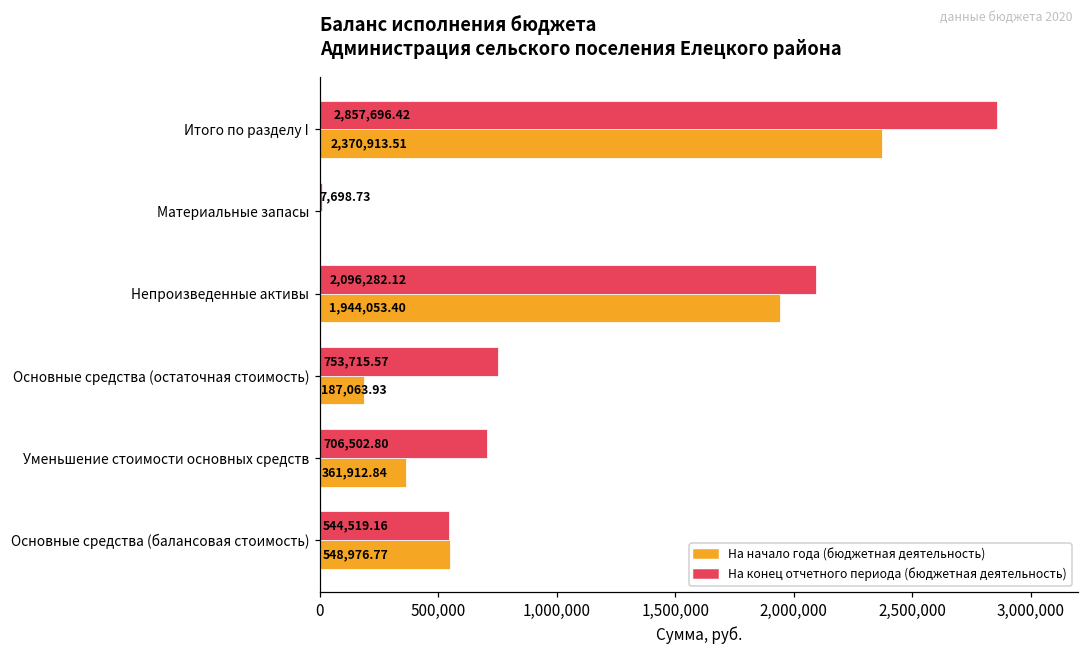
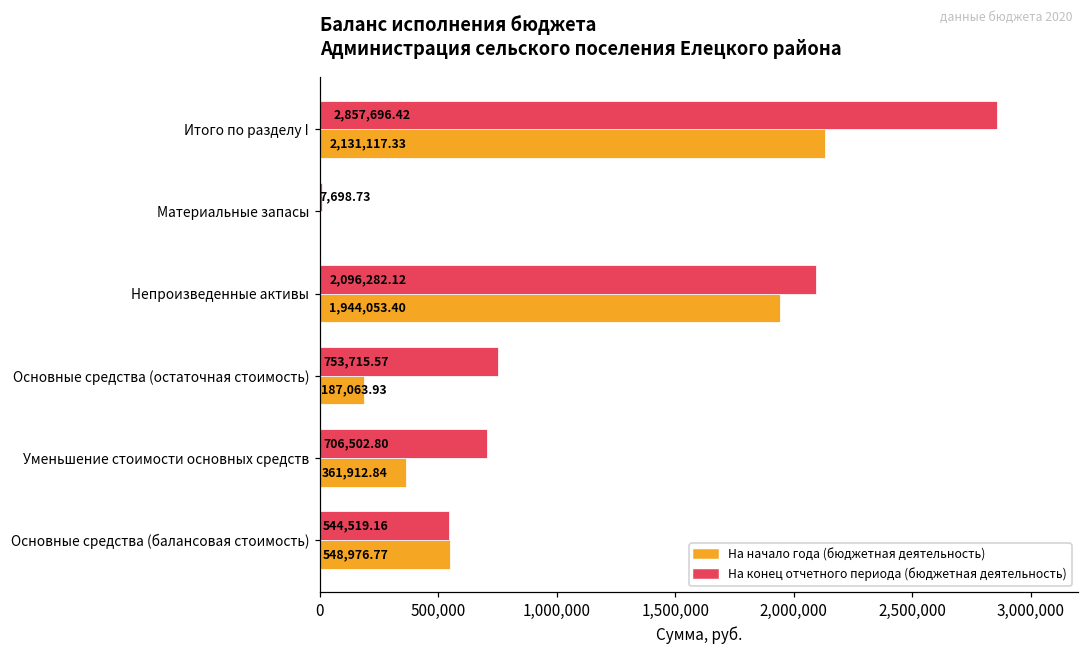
На начало года (бюджетная деятельность), Итого по разделу I: 2,370,913.51 -> 2,131,117.33
